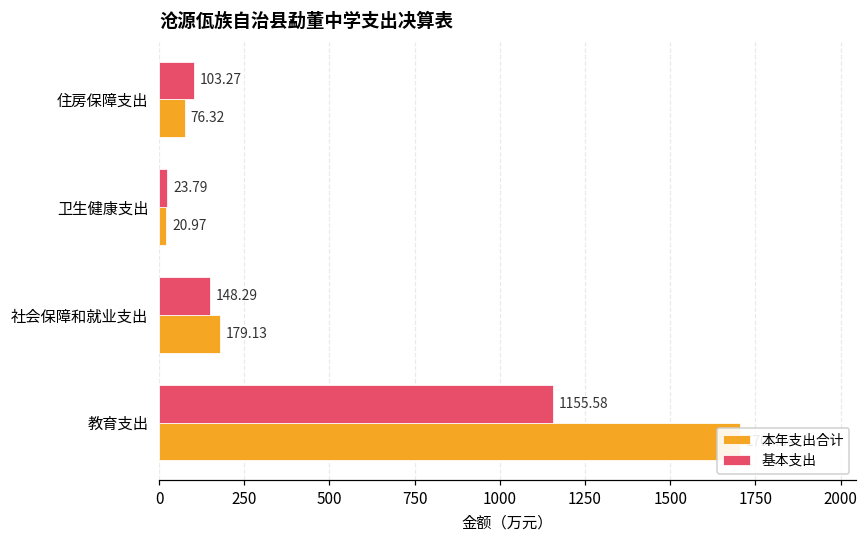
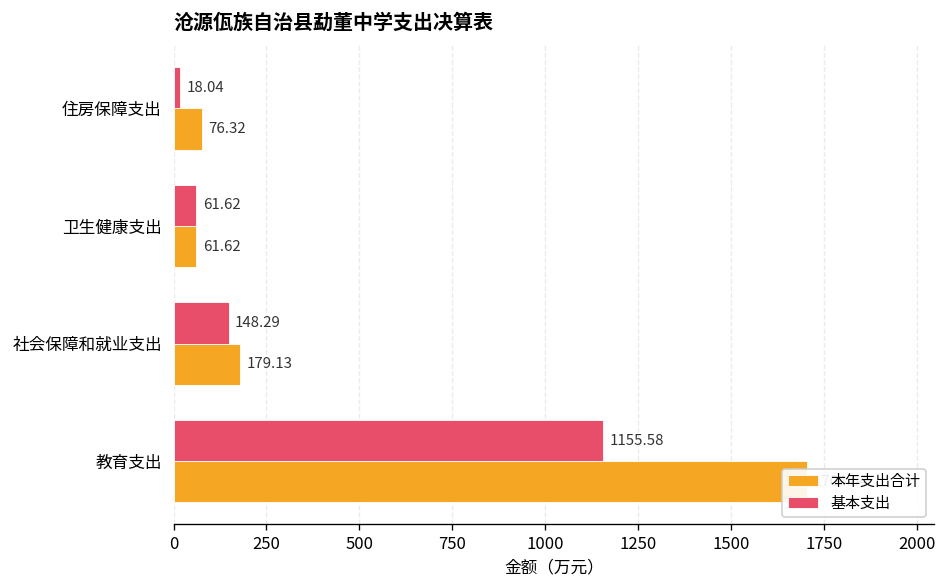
基本支出, 住房保障支出: 103.27 -> 18.04
基本支出, 卫生健康支出: 23.79 -> 61.62
本年支出合计, 卫生健康支出: 20.97 -> 61.62
